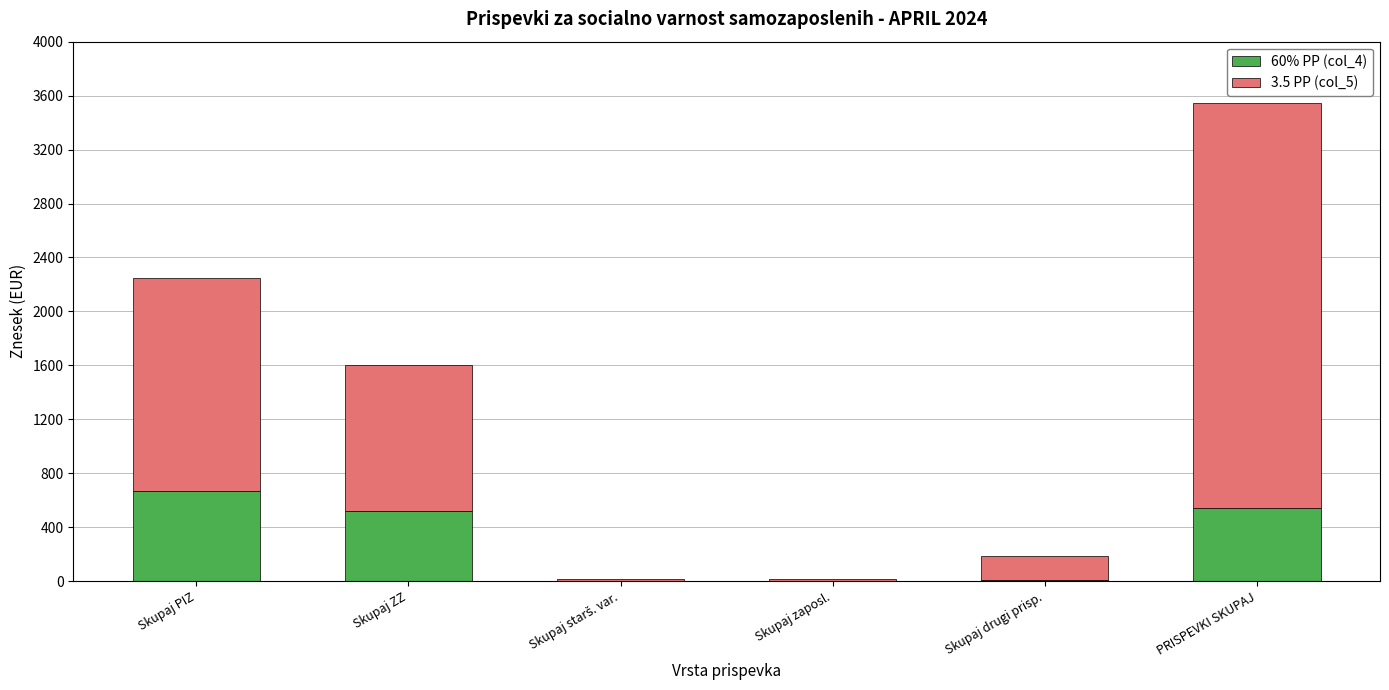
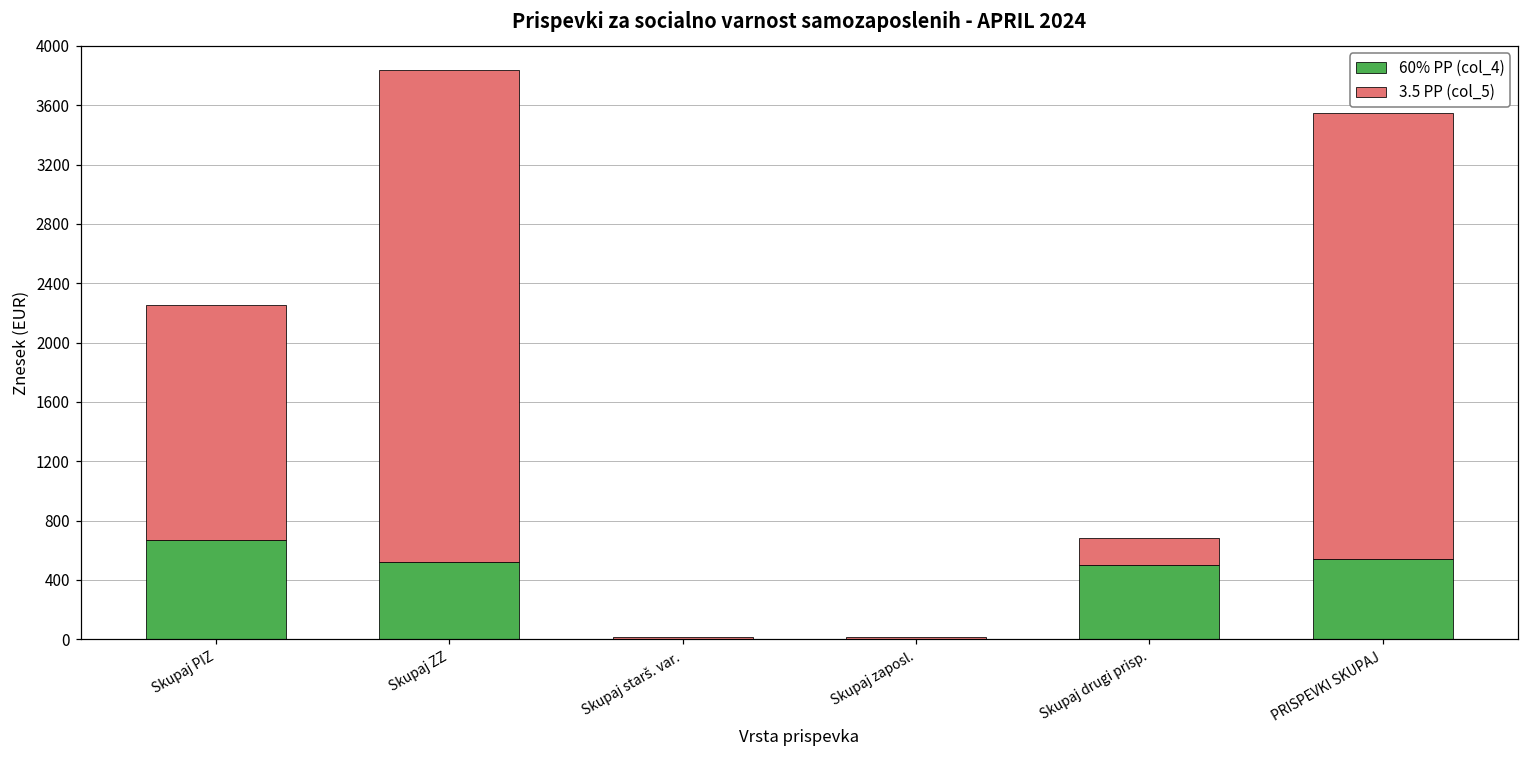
3.5 PP (col_5), Skupaj ZZ: 1080 -> 3310
60% PP (col_4), Skupaj drugi prisp.: 10 -> 500
